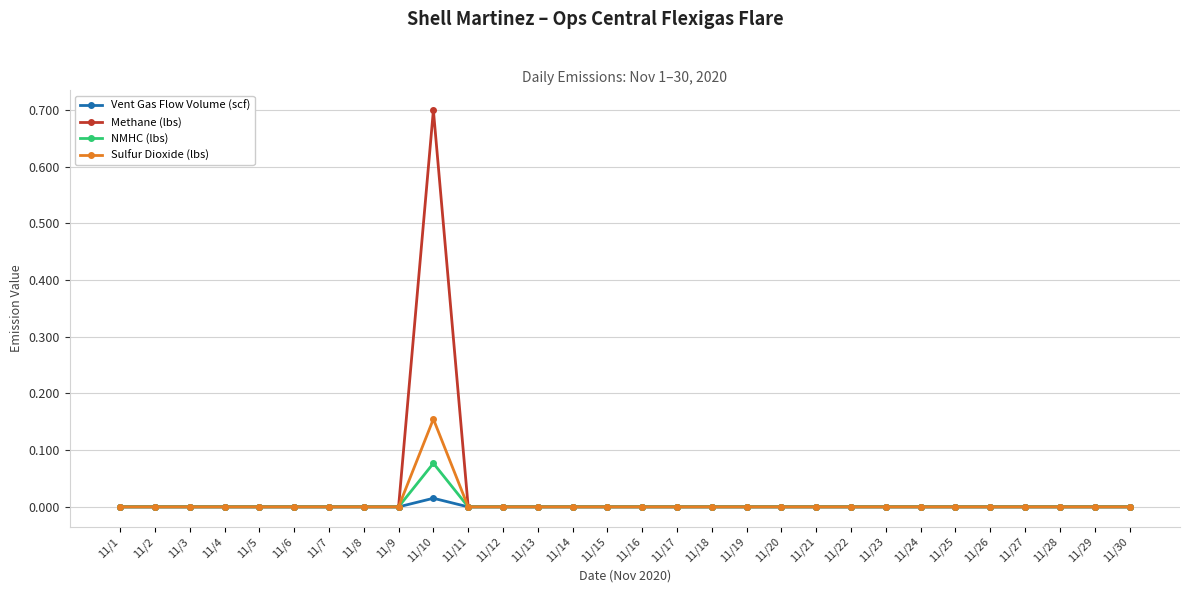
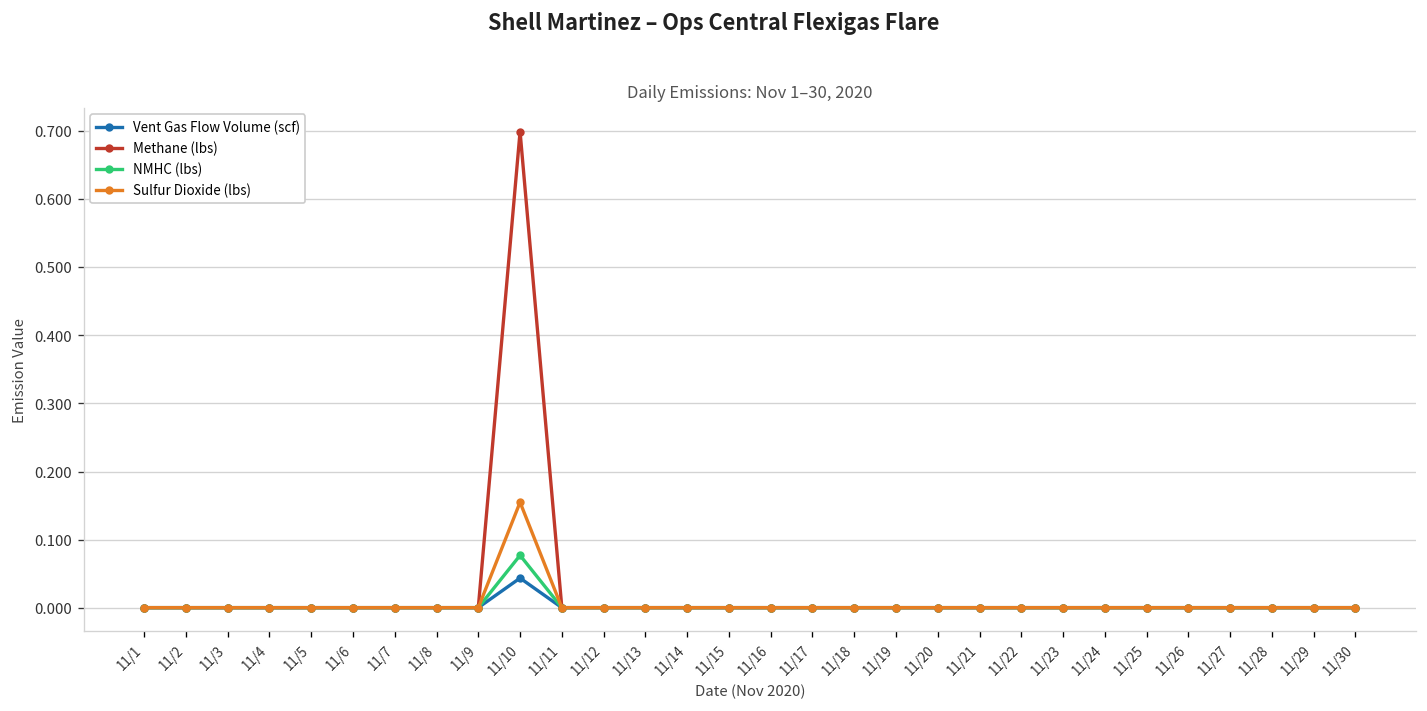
Vent Gas Flow Volume (scf), 11/10: 0.02 -> 0.04
